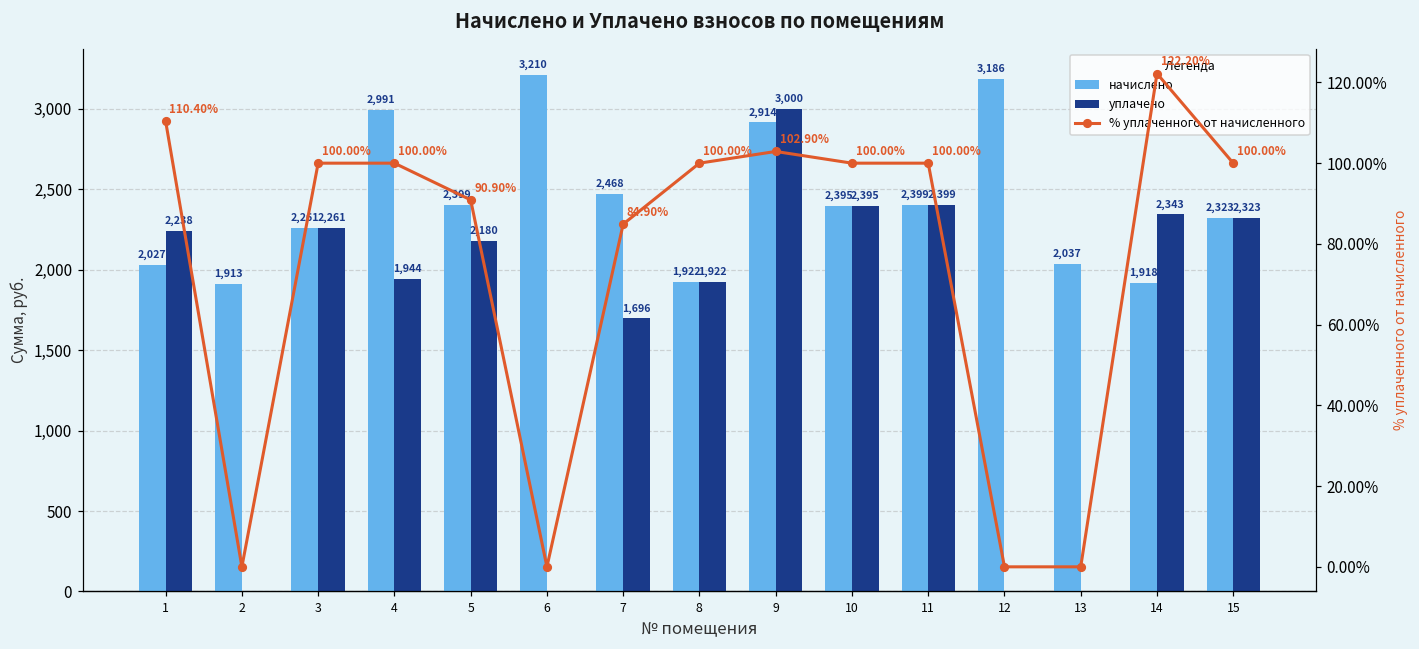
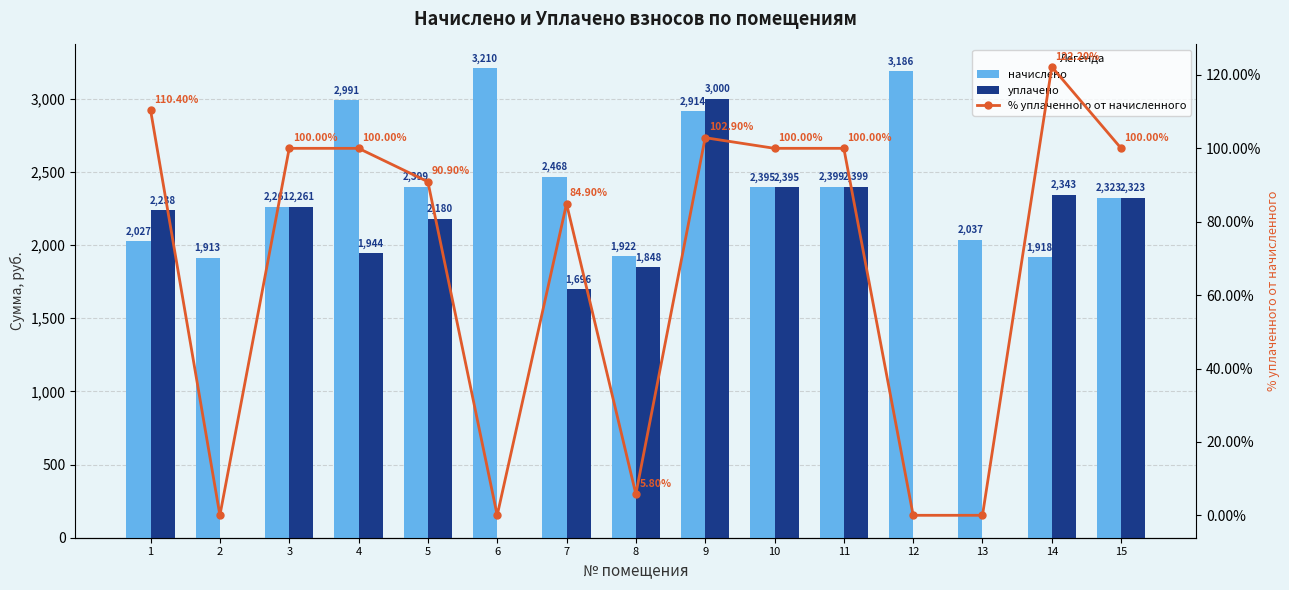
уплачено, 8: 1,922 -> 1,848
% уплаченного от начисленного, 8: 100.00% -> 5.80%
